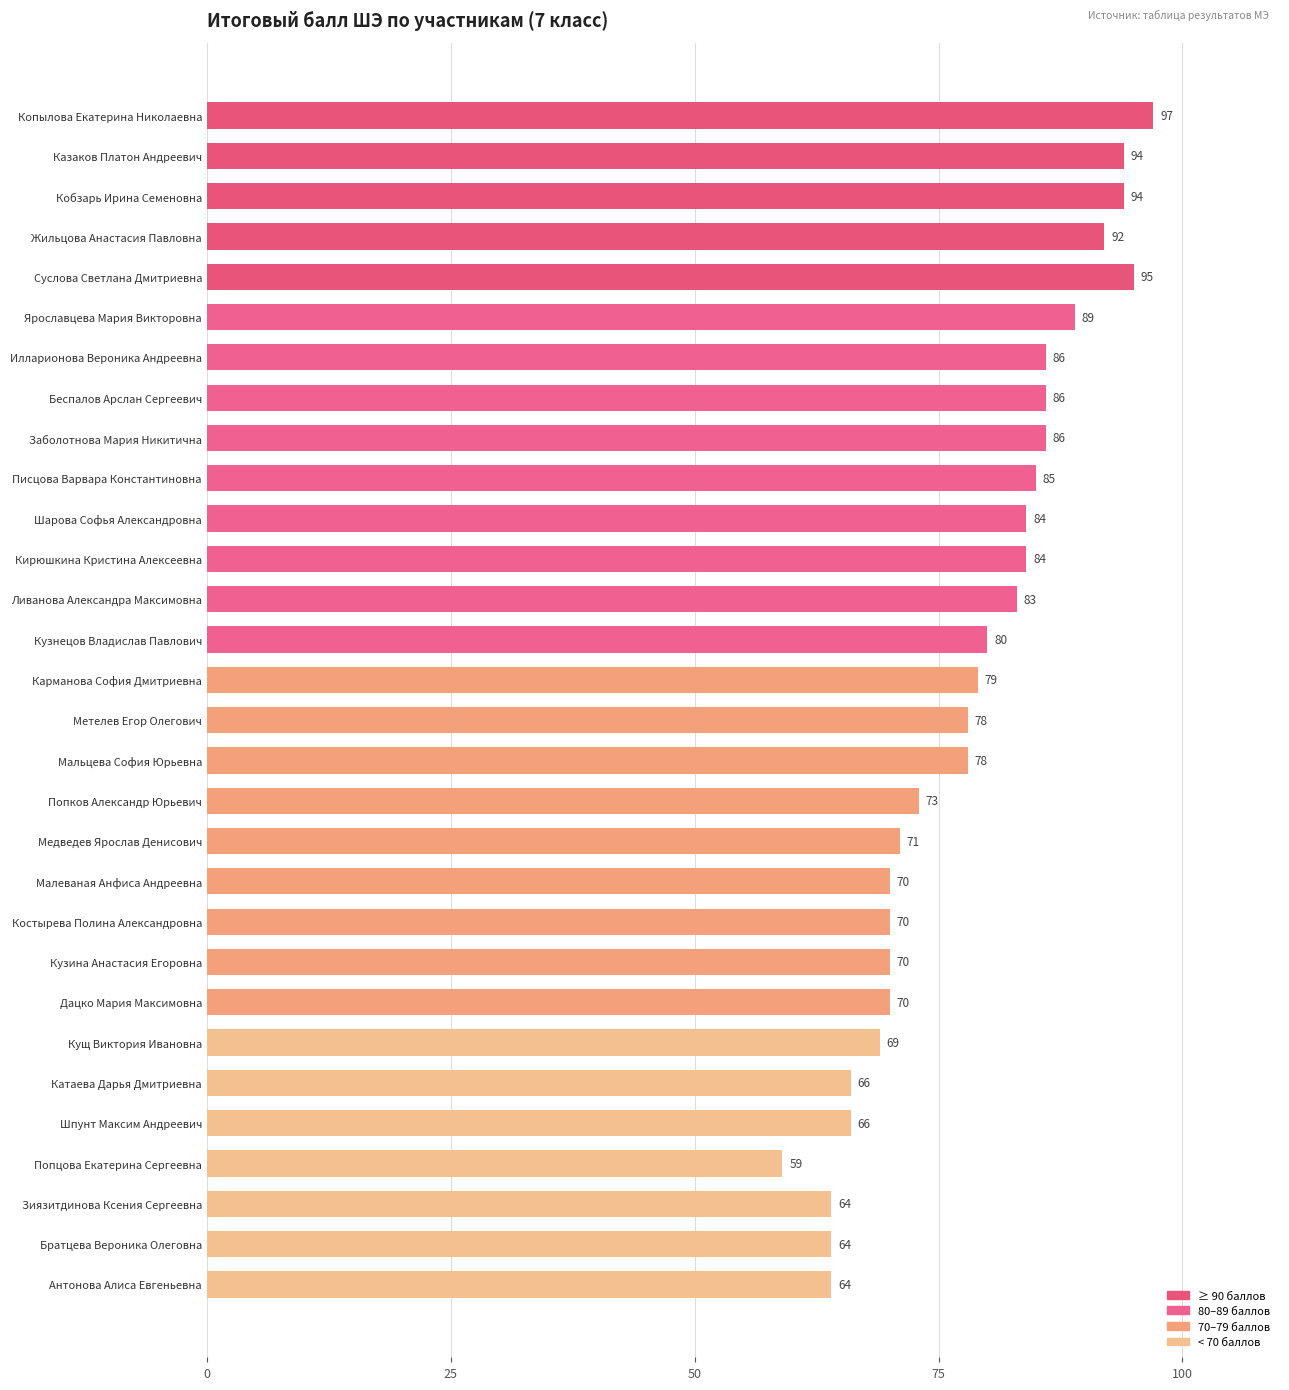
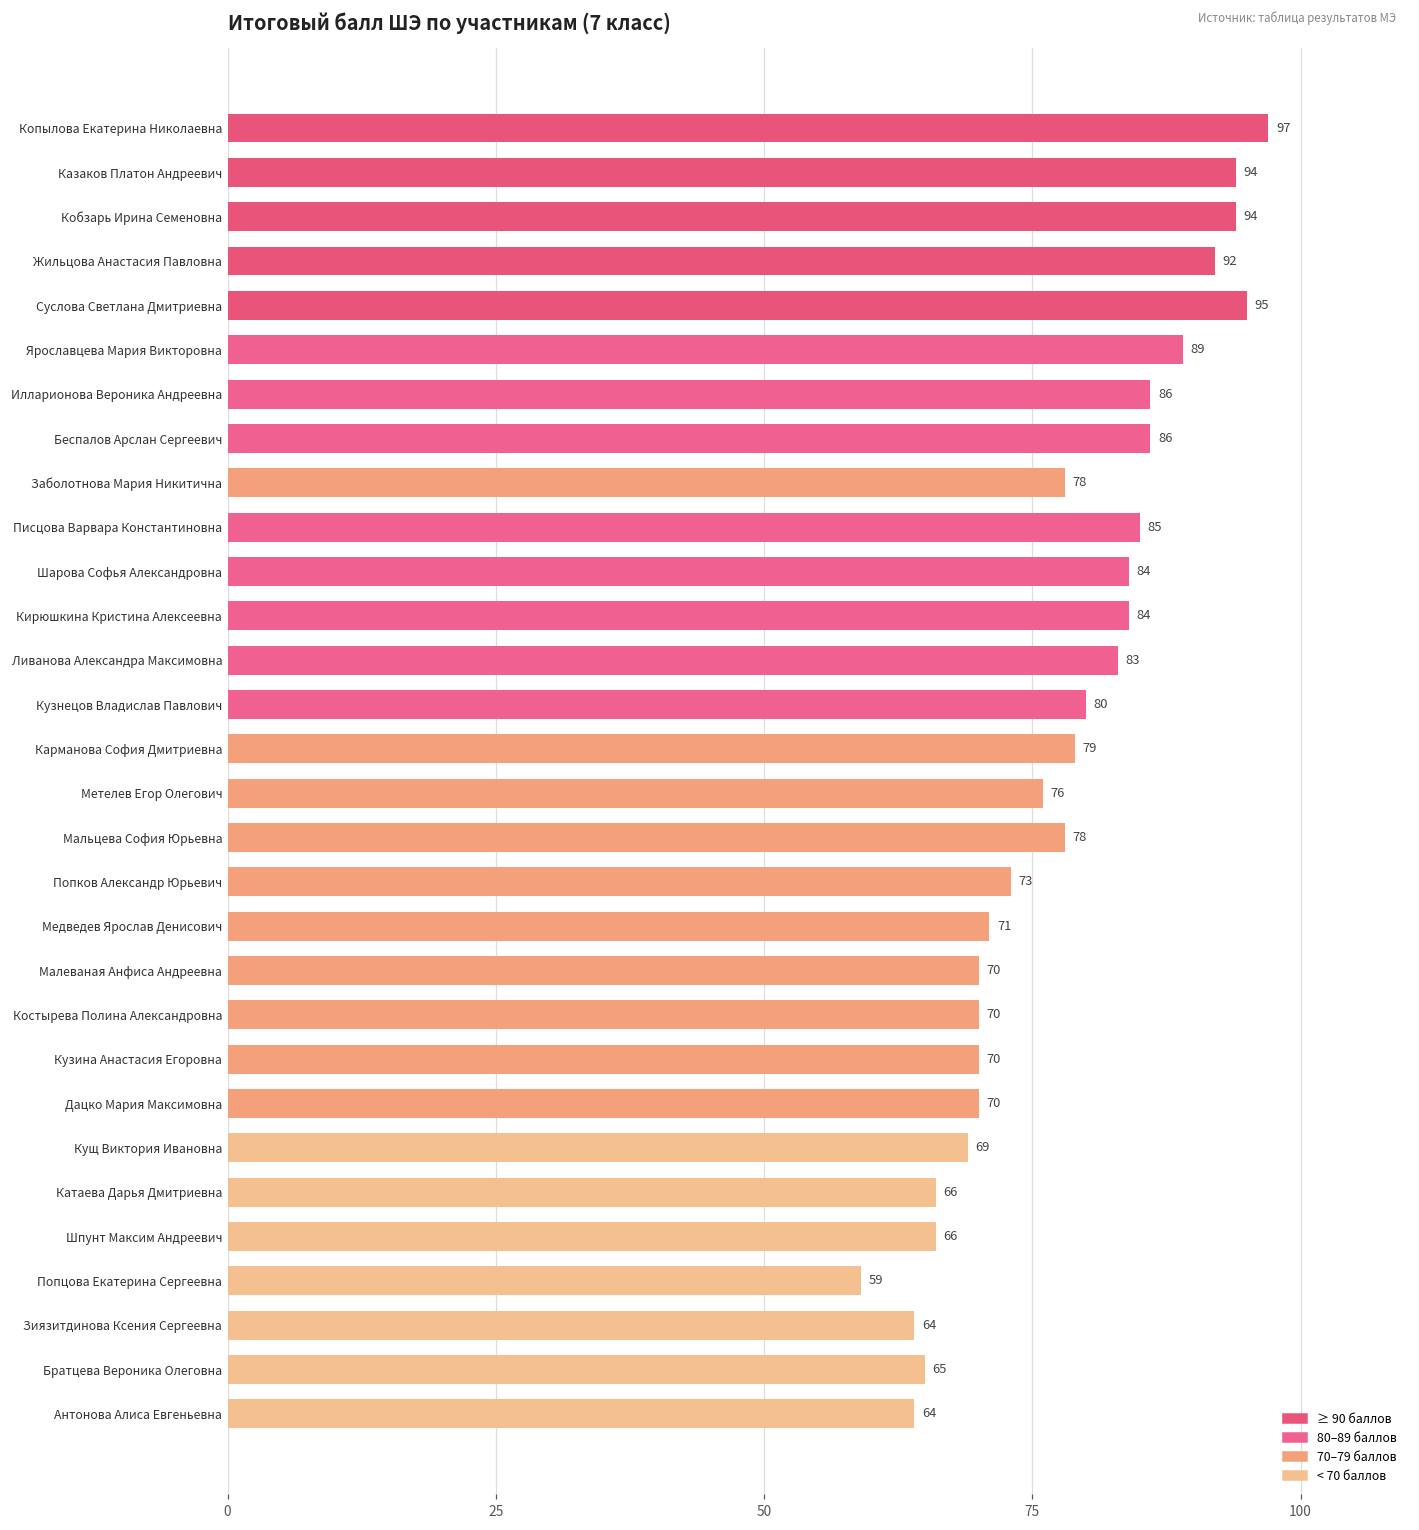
Заболотнова Мария Никитична: 86 -> 78
Метелев Егор Олегович: 78 -> 76
Братцева Вероника Олеговна: 64 -> 65
